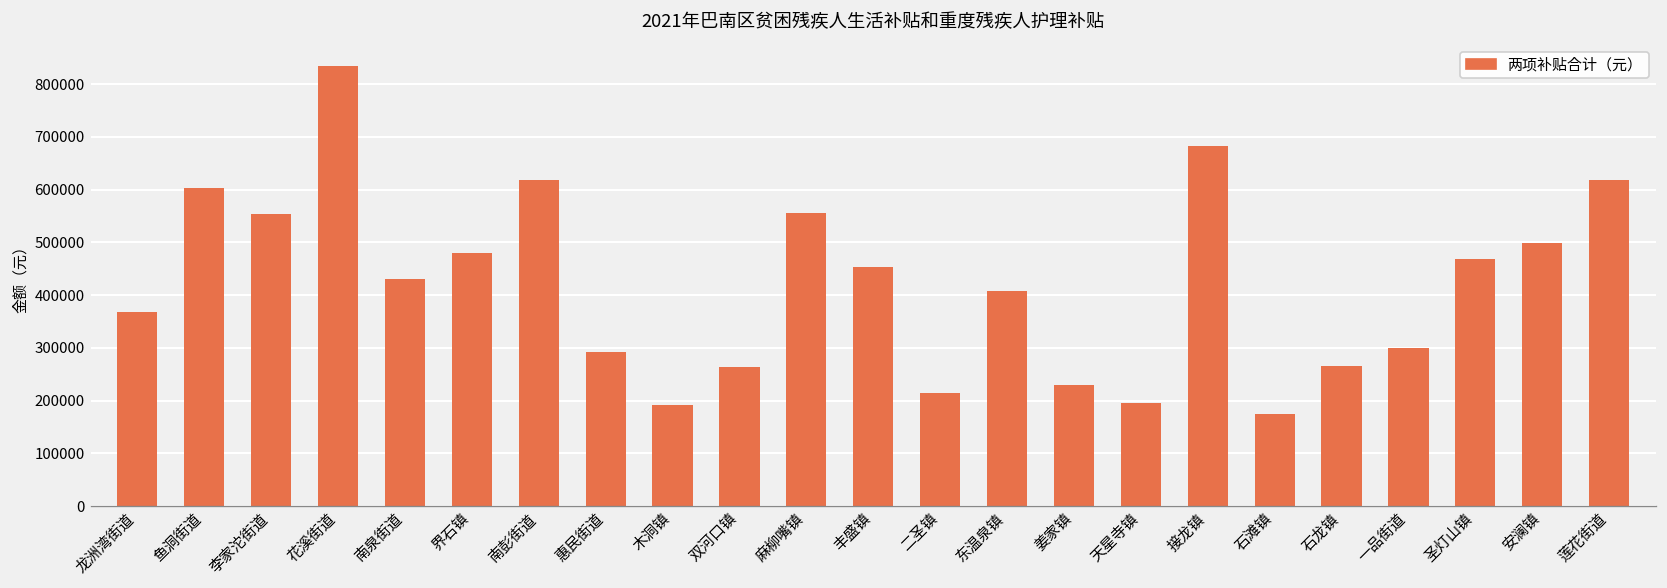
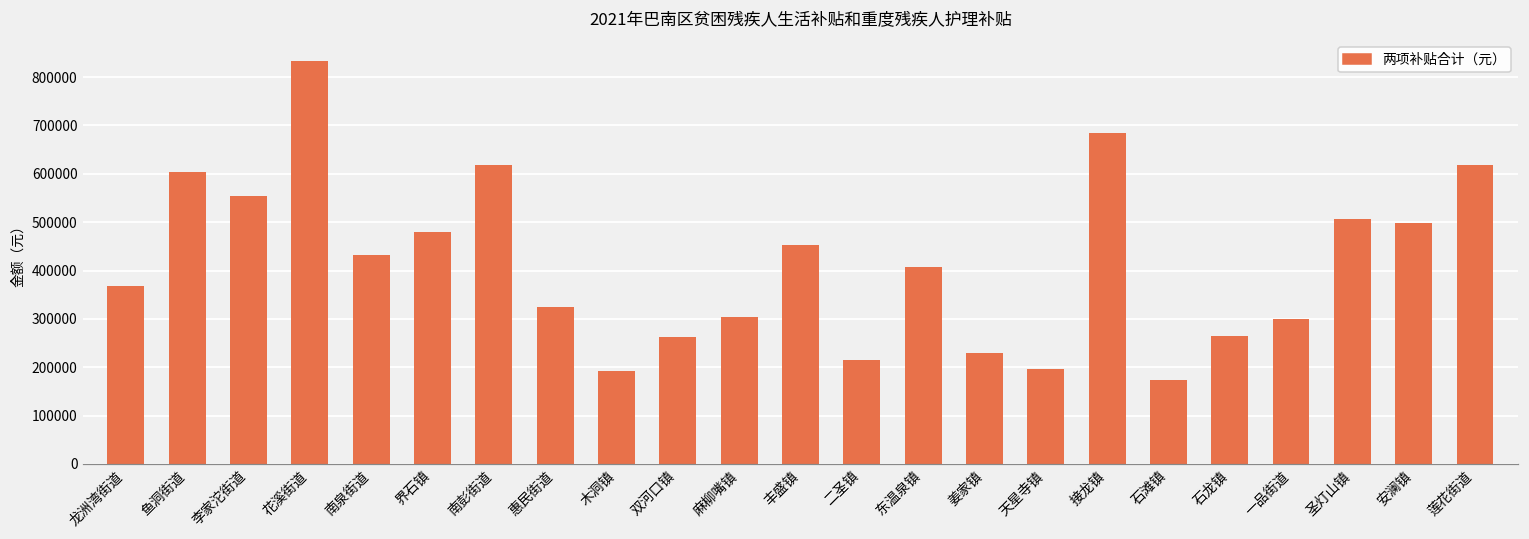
惠民街道: 290000 -> 330000
麻柳嘴镇: 560000 -> 300000
圣灯山镇: 470000 -> 510000
